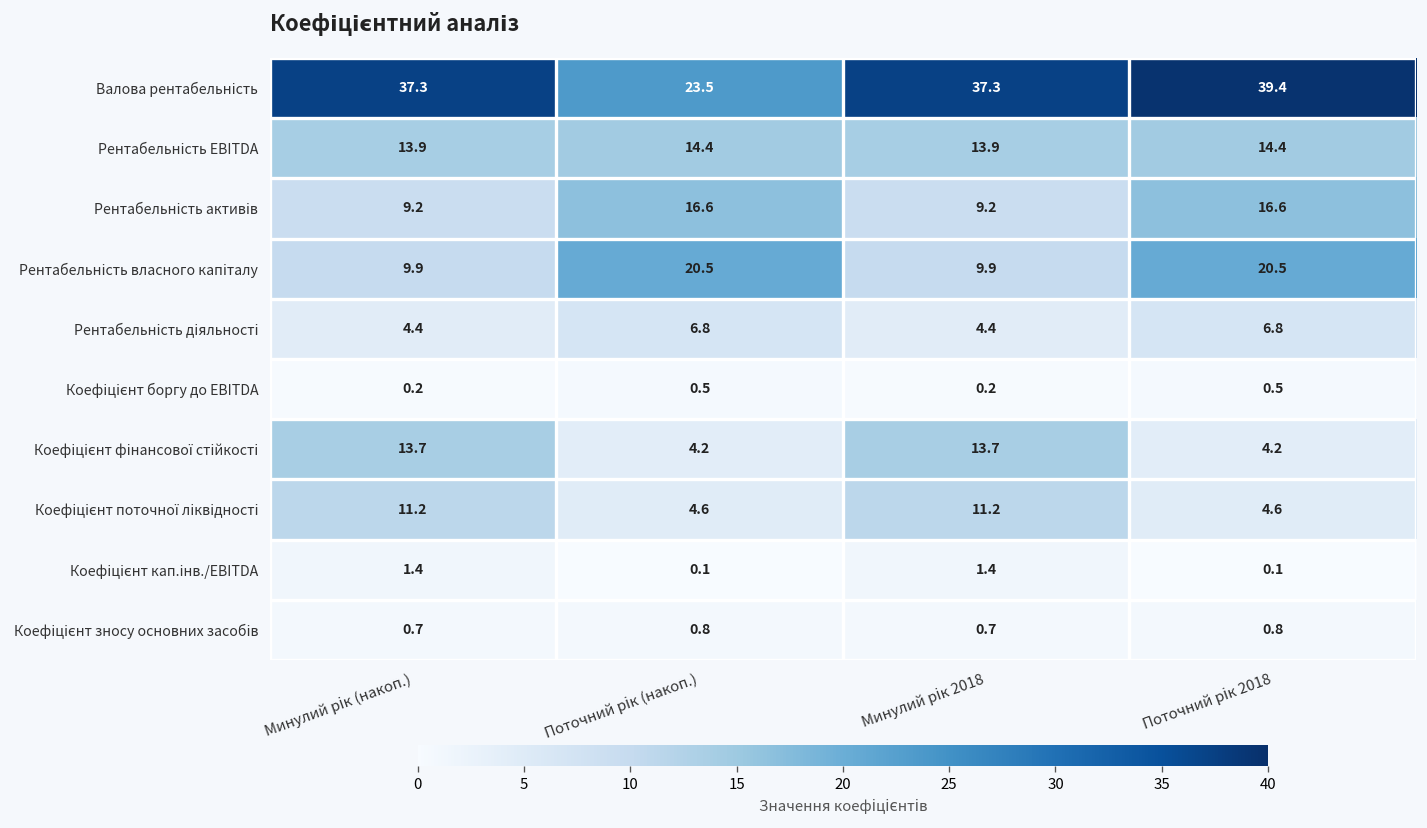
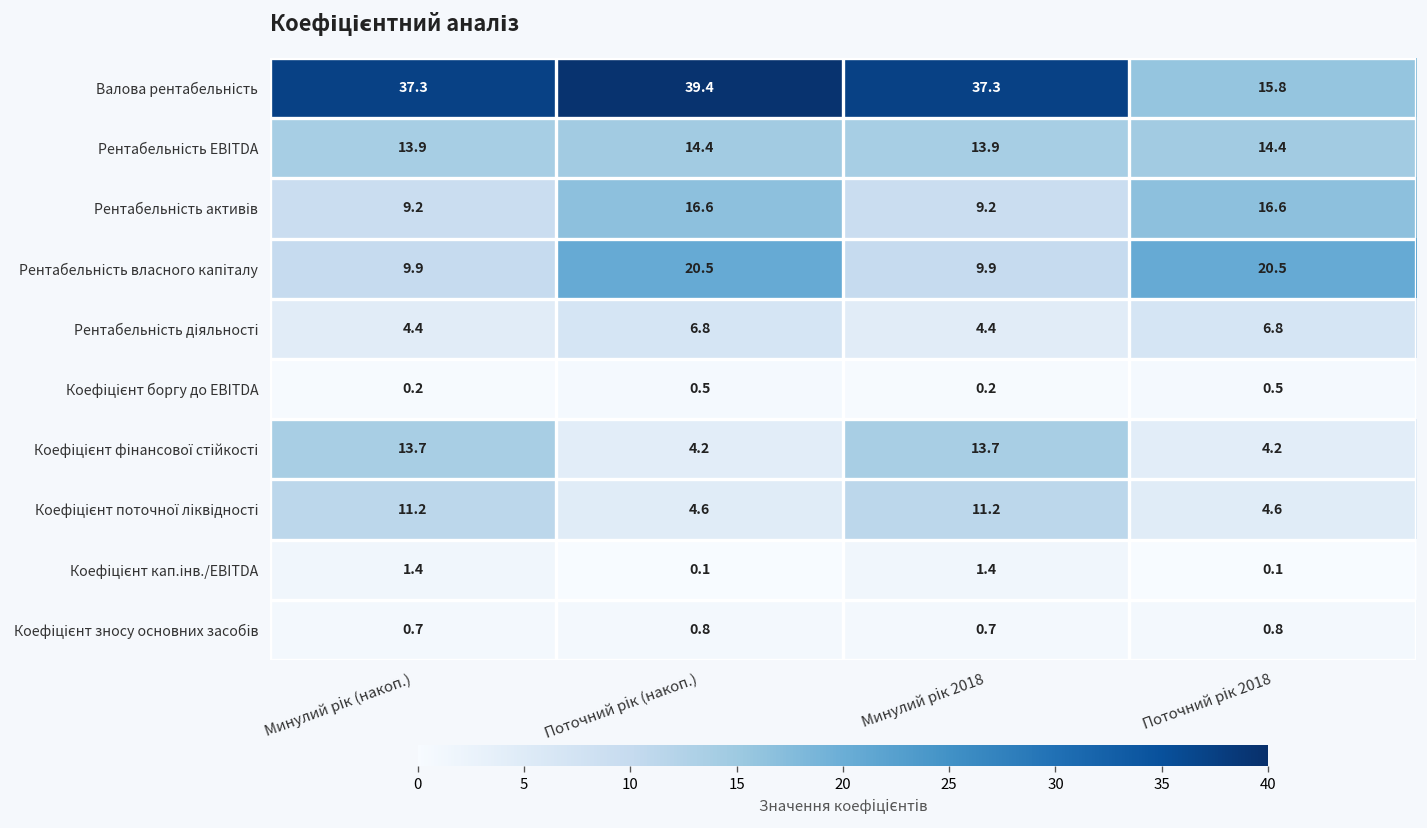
Валова рентабельність, Поточний рік (накоп.): 23.5 -> 39.4
Валова рентабельність, Поточний рік 2018: 39.4 -> 15.8
